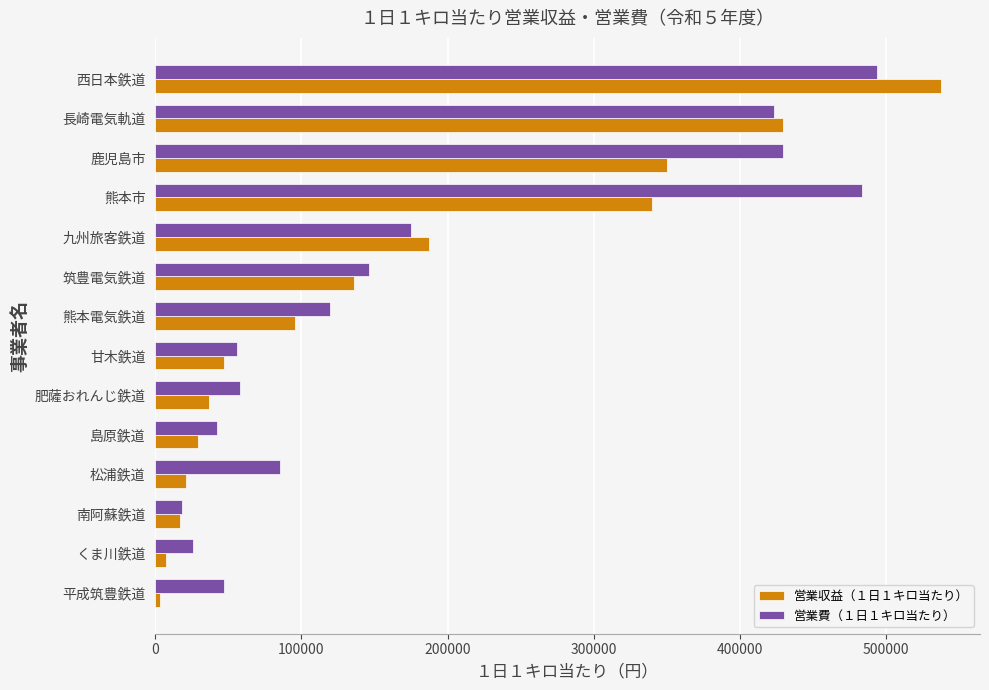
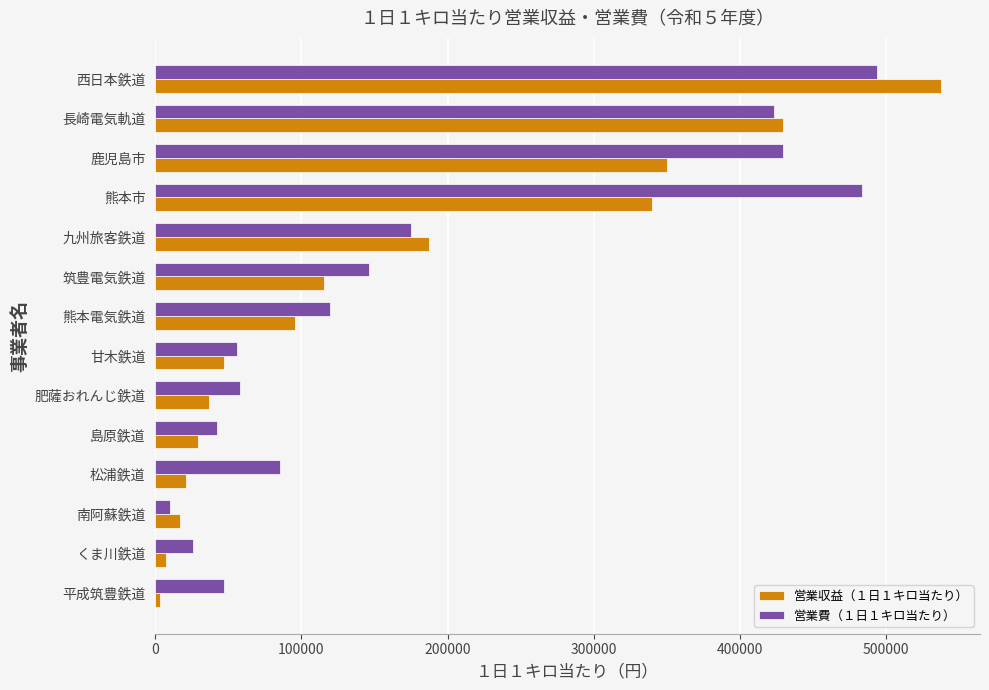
営業収益（１日１キロ当たり）, 筑豊電気鉄道: 136000 -> 115000
営業費（１日１キロ当たり）, 南阿蘇鉄道: 19000 -> 10000
